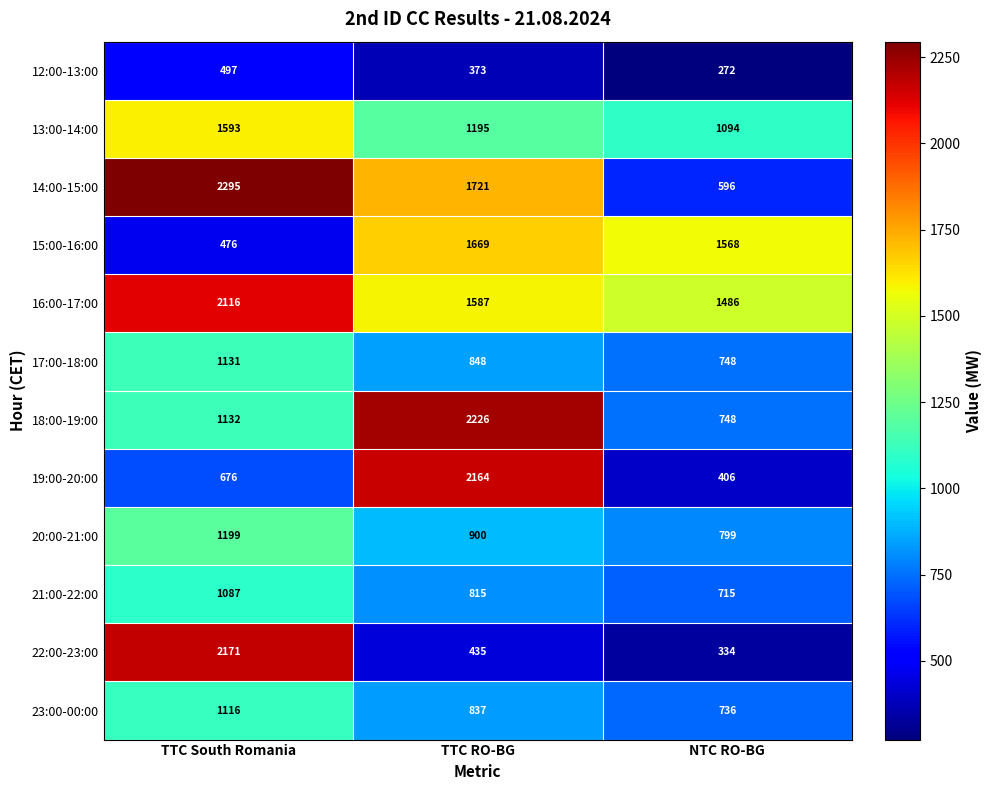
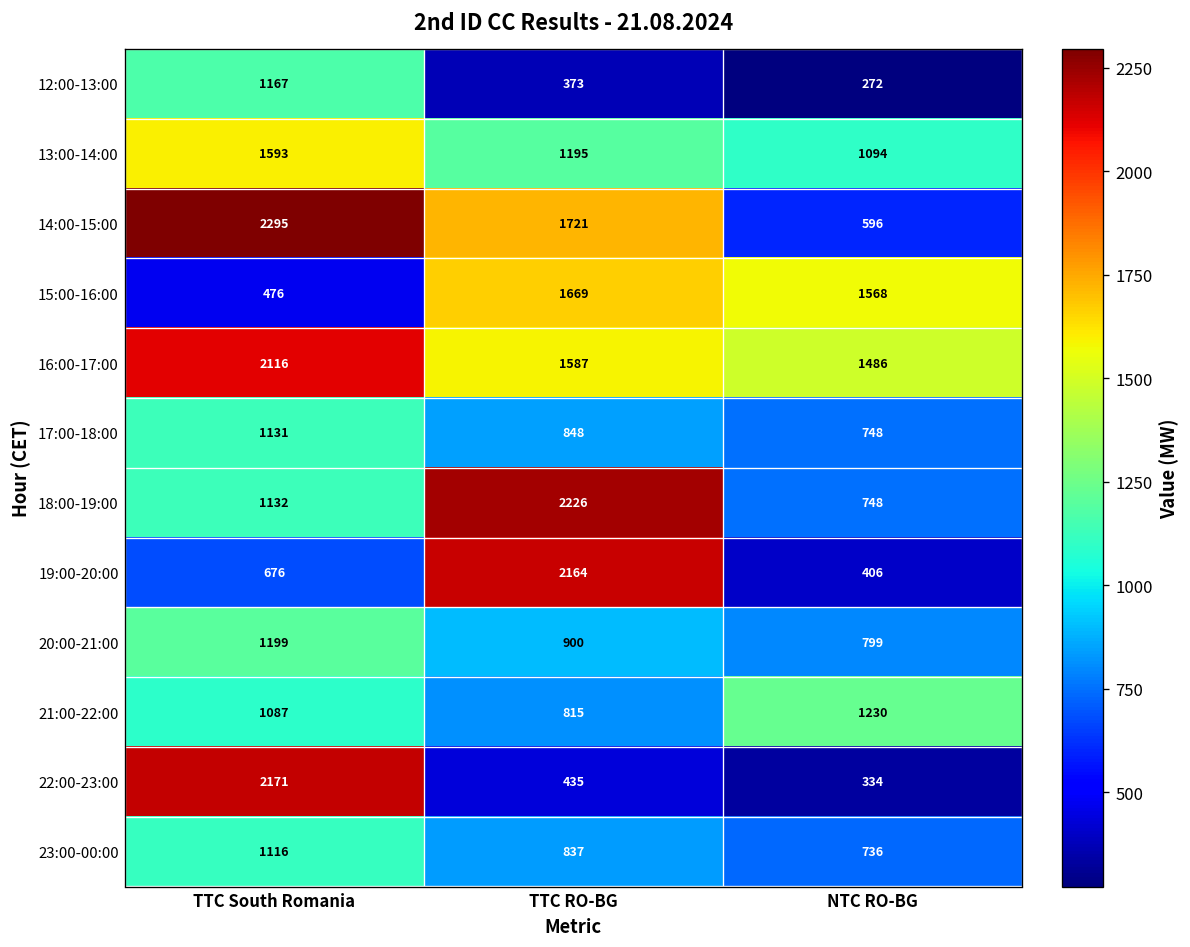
12:00-13:00, TTC South Romania: 497 -> 1167
21:00-22:00, NTC RO-BG: 715 -> 1230
